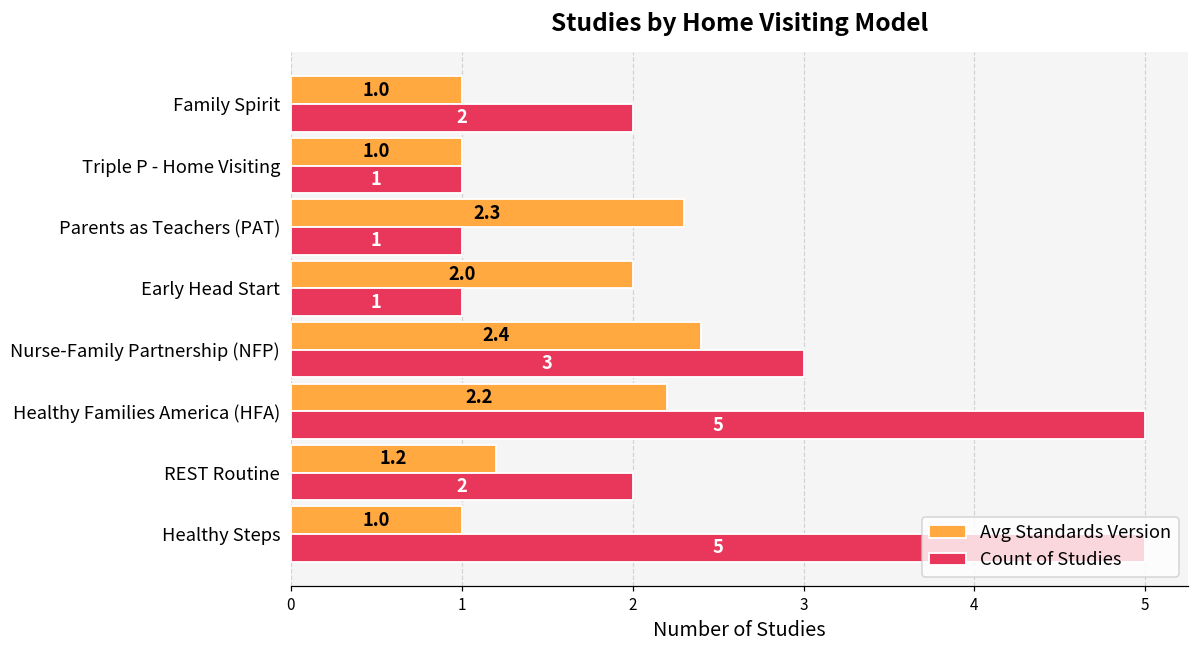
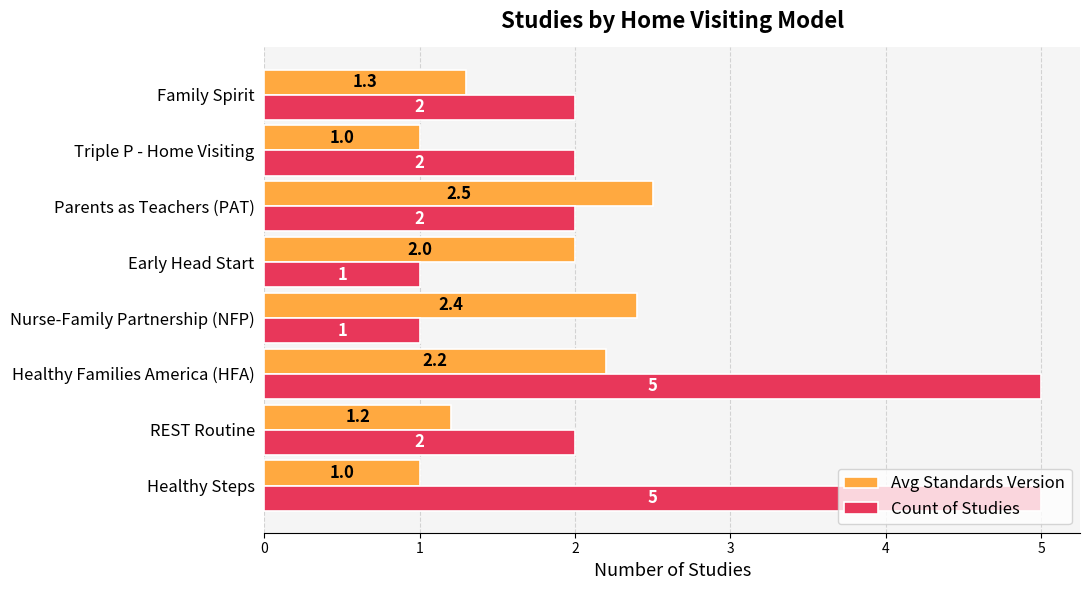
Avg Standards Version, Family Spirit: 1.0 -> 1.3
Count of Studies, Triple P - Home Visiting: 1 -> 2
Avg Standards Version, Parents as Teachers (PAT): 2.3 -> 2.5
Count of Studies, Parents as Teachers (PAT): 1 -> 2
Count of Studies, Nurse-Family Partnership (NFP): 3 -> 1
